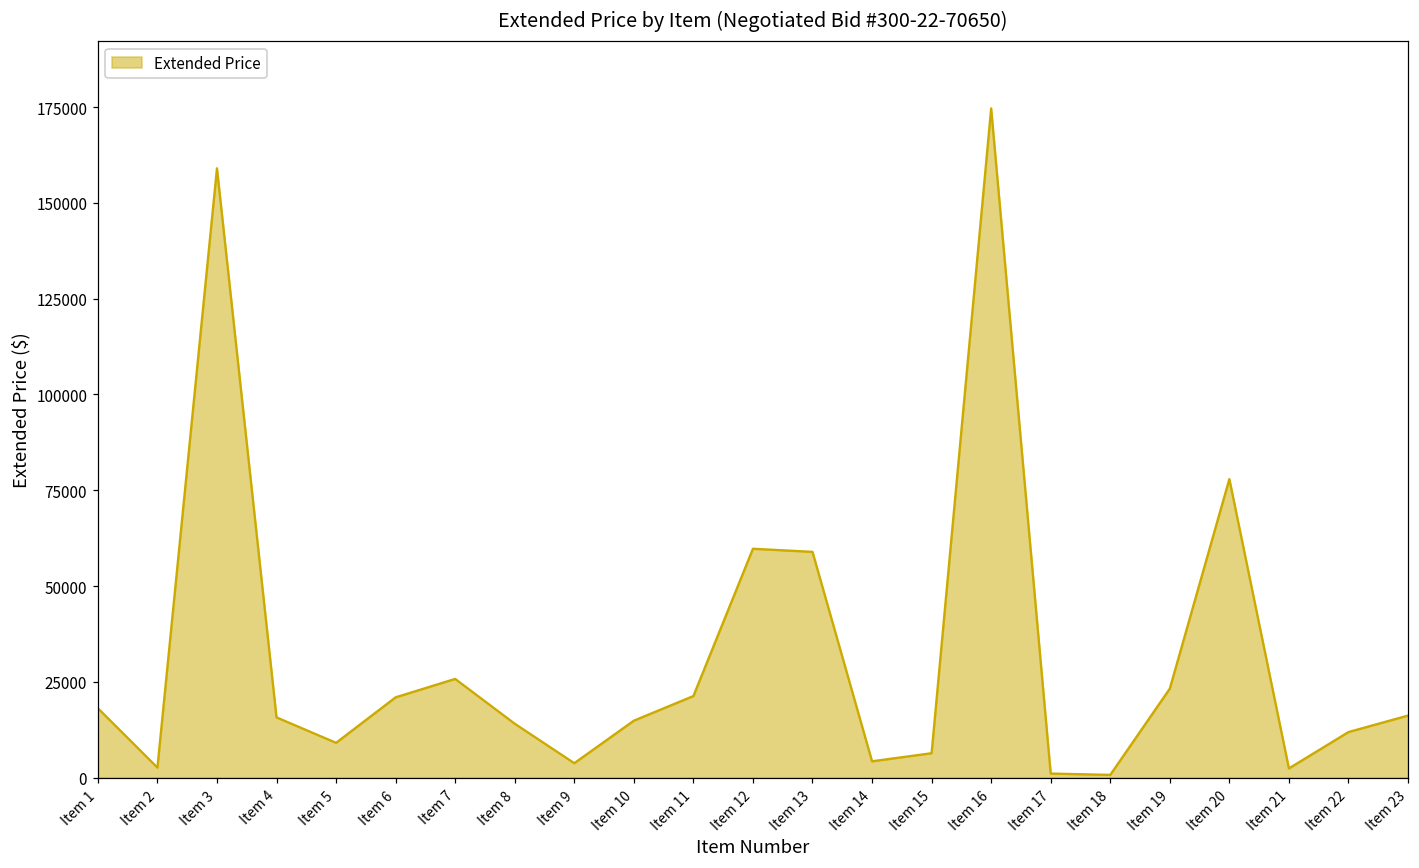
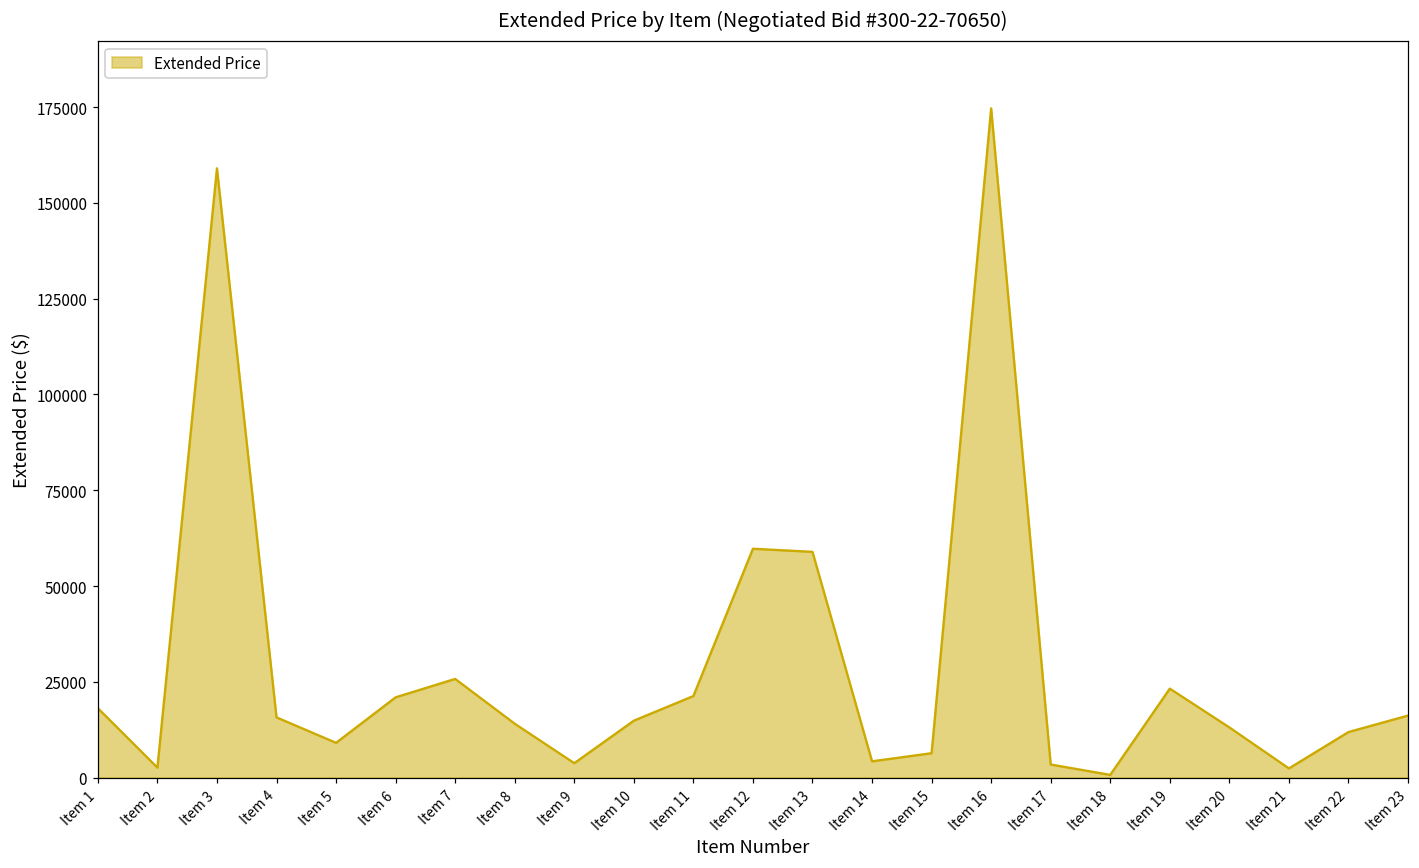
Item 17: 1000 -> 3000
Item 20: 78000 -> 13000
